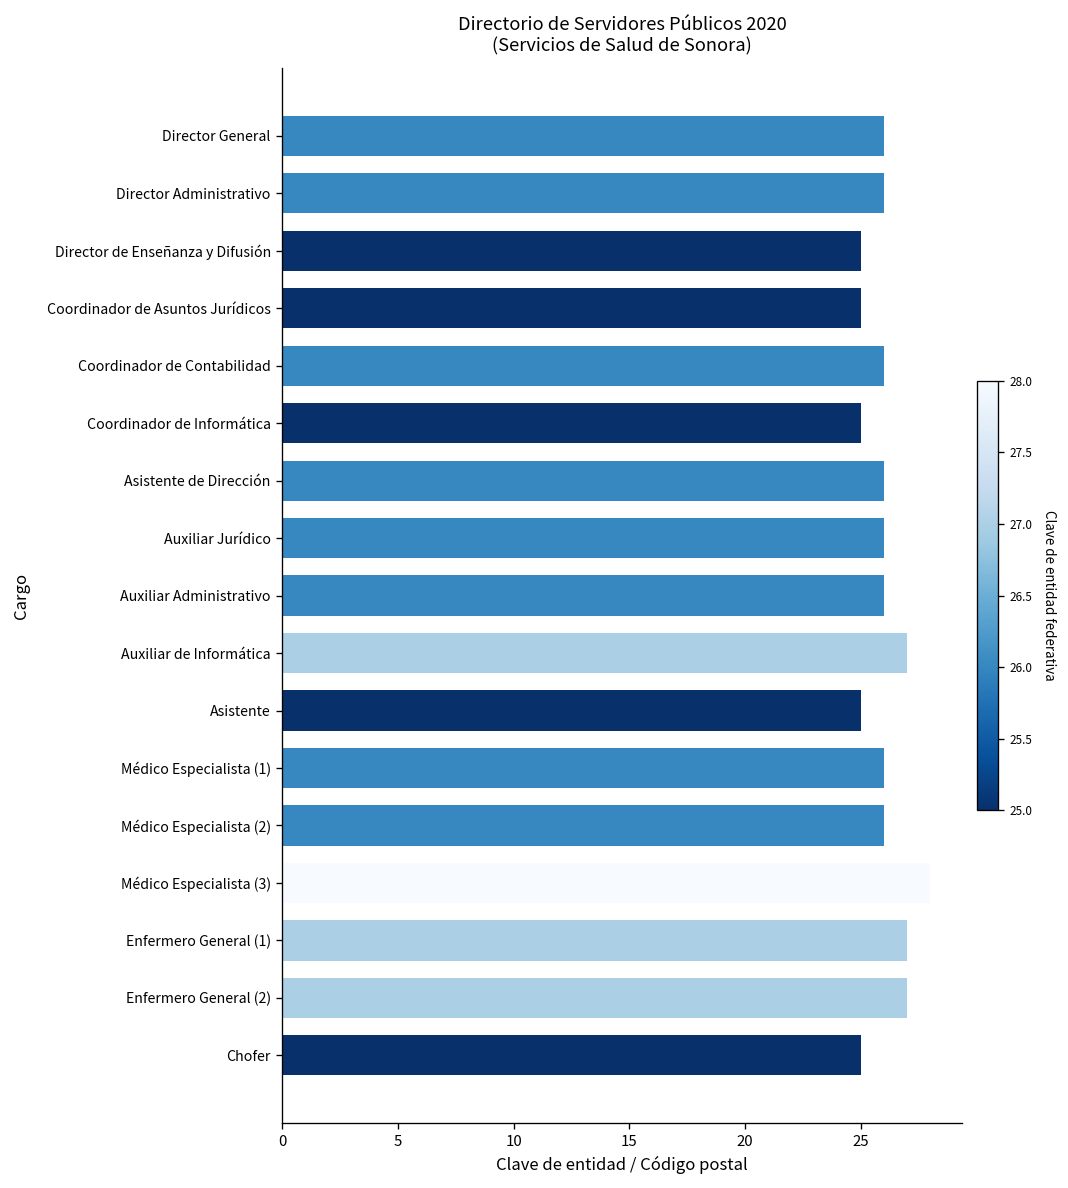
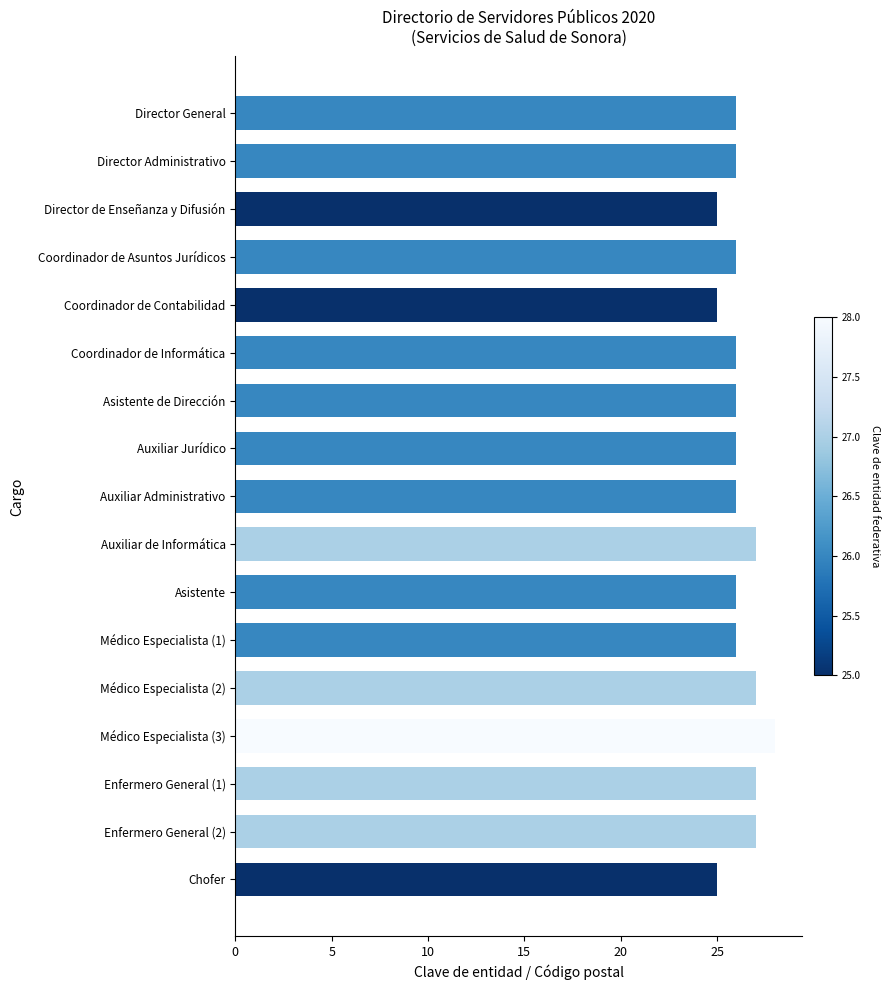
Coordinador de Asuntos Jurídicos: 25 -> 26
Coordinador de Contabilidad: 26 -> 25
Coordinador de Informática: 25 -> 26
Asistente: 25 -> 26
Médico Especialista (2): 26 -> 27
